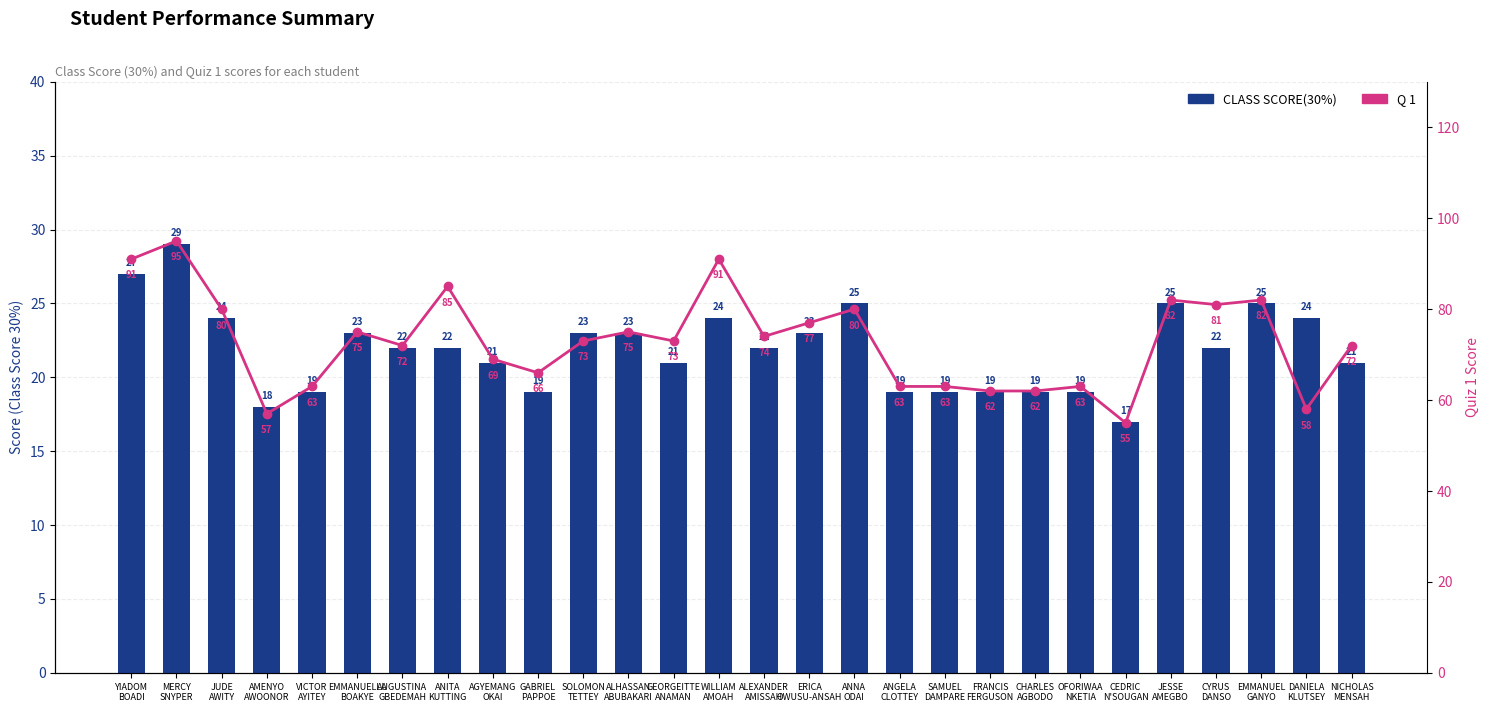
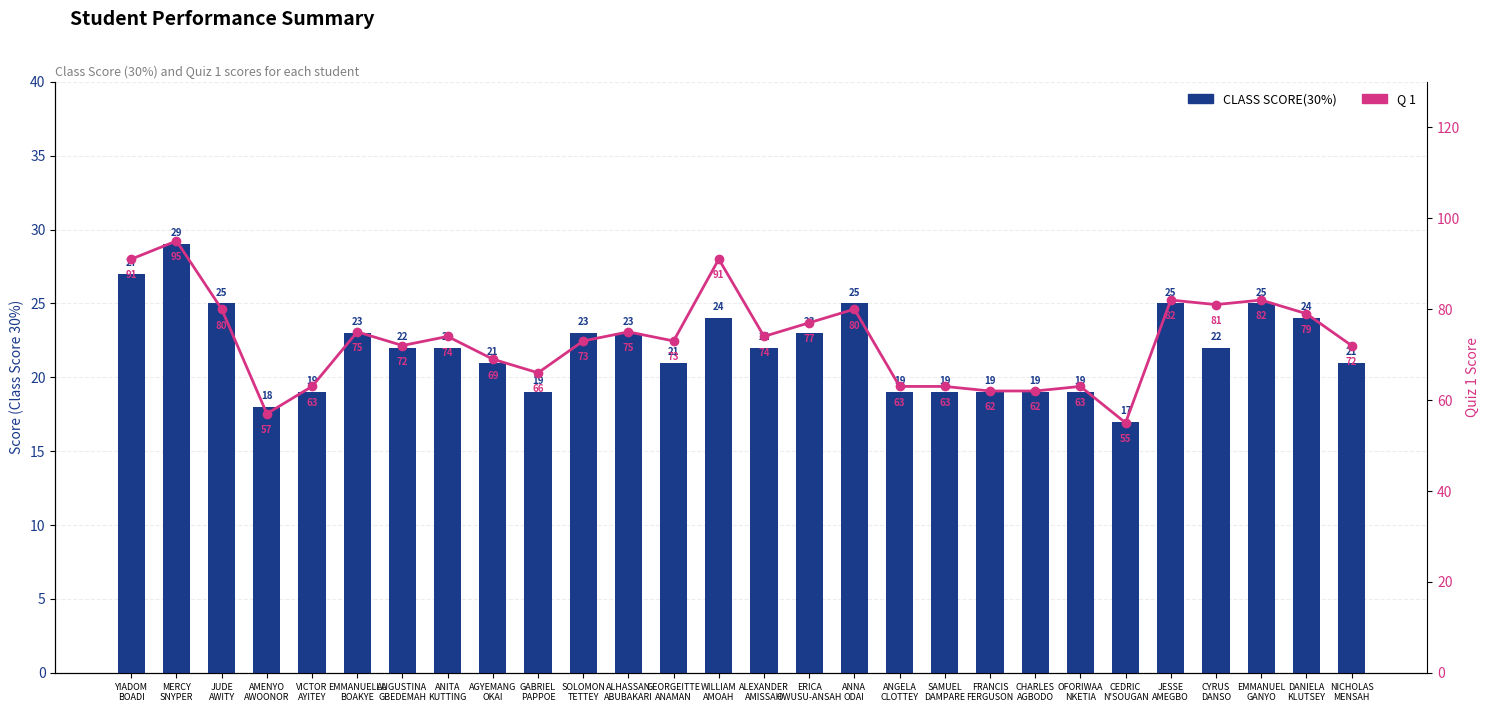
CLASS SCORE(30%), JUDE AWITY: 24 -> 25
Q 1, ANITA KUTTING: 85 -> 74
Q 1, DANIELA KLUTSEY: 58 -> 79
